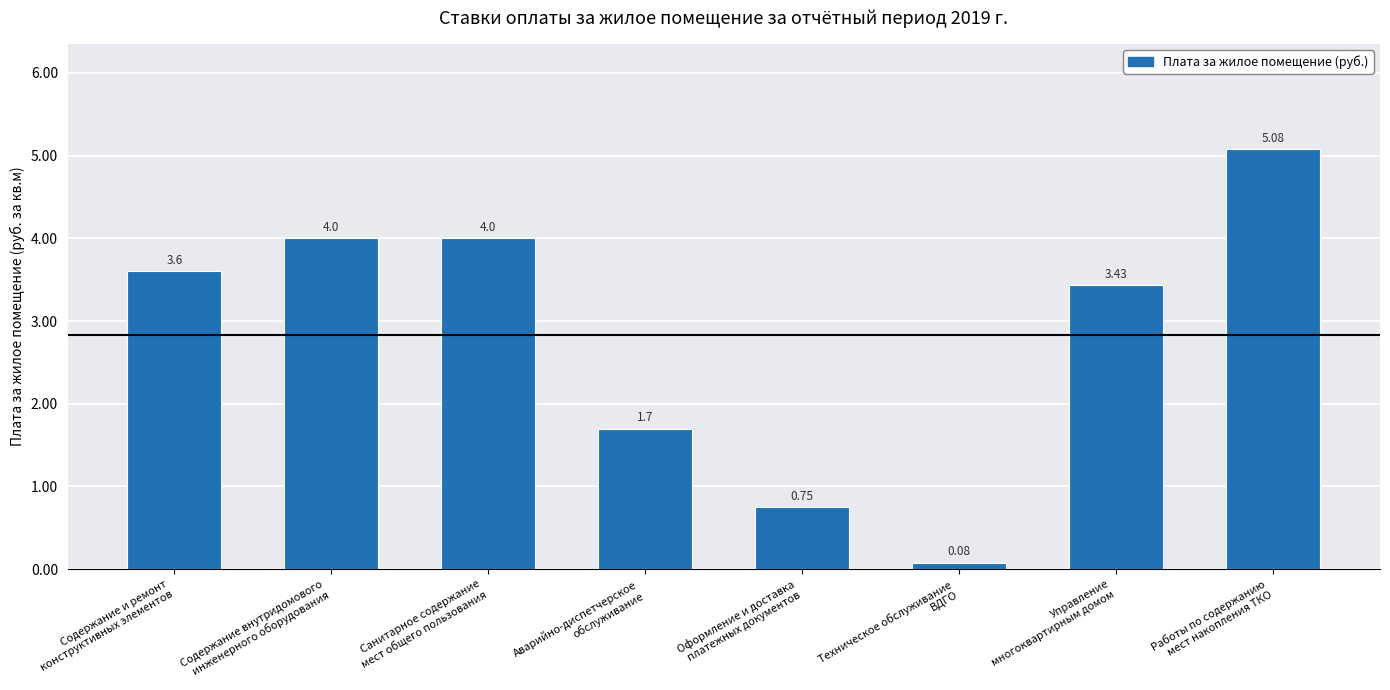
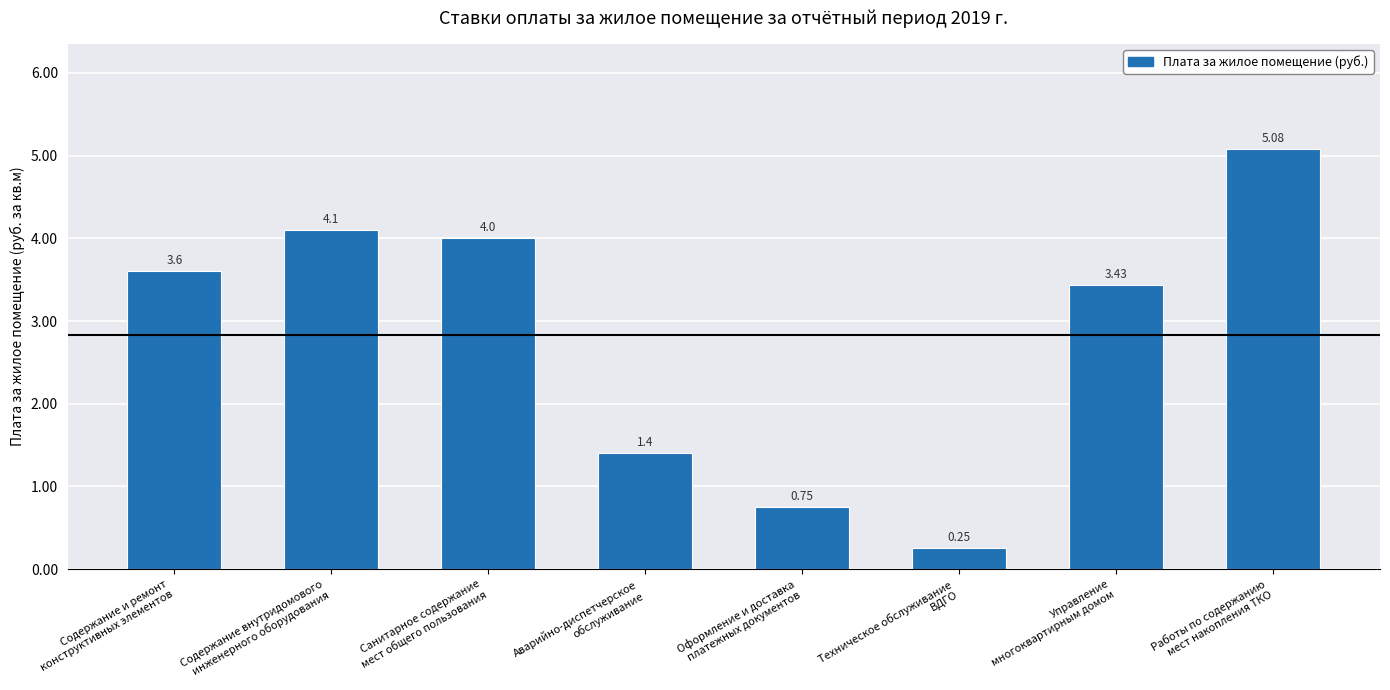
Содержание внутридомового инженерного оборудования: 4.0 -> 4.1
Аварийно-диспетчерское обслуживание: 1.7 -> 1.4
Техническое обслуживание ВДГО: 0.08 -> 0.25
